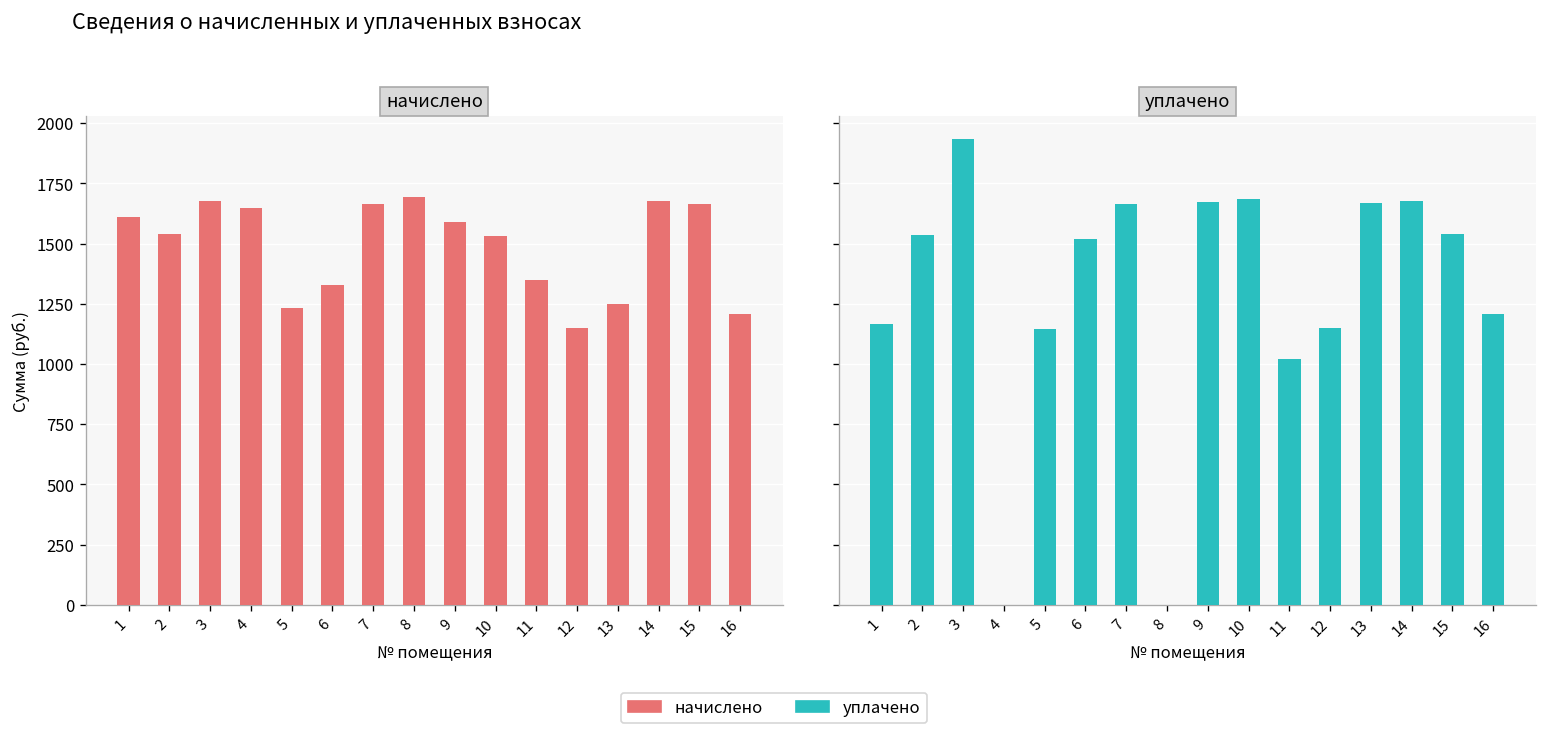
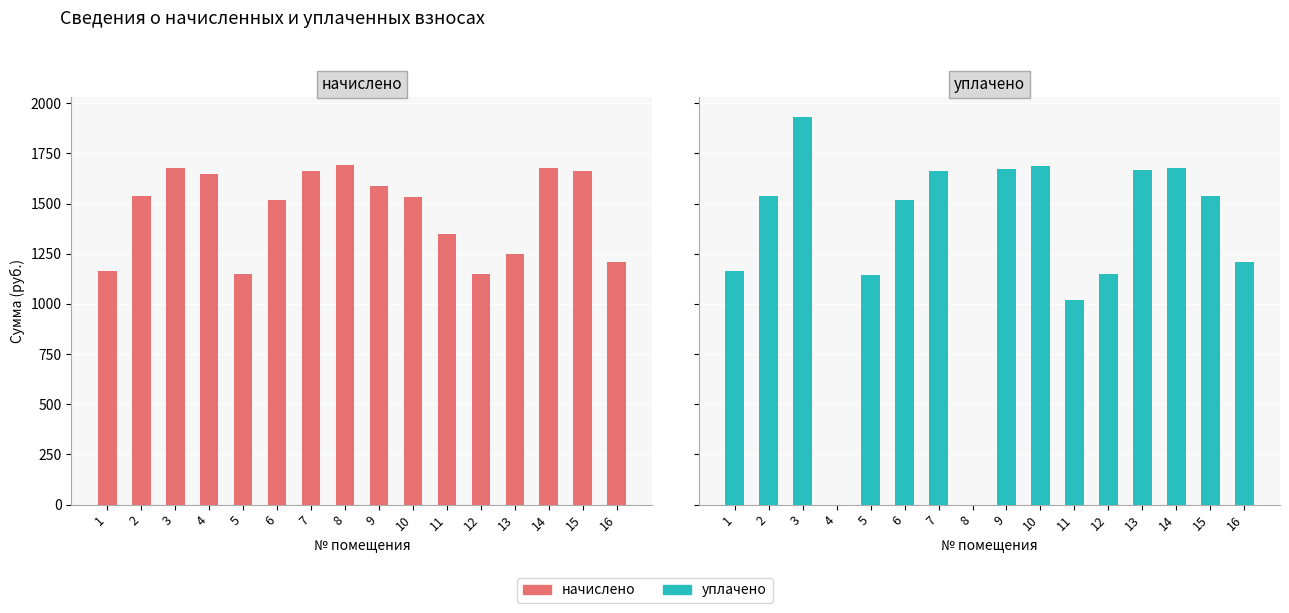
начислено, 1: 1610 -> 1170
начислено, 5: 1230 -> 1150
начислено, 6: 1330 -> 1520
